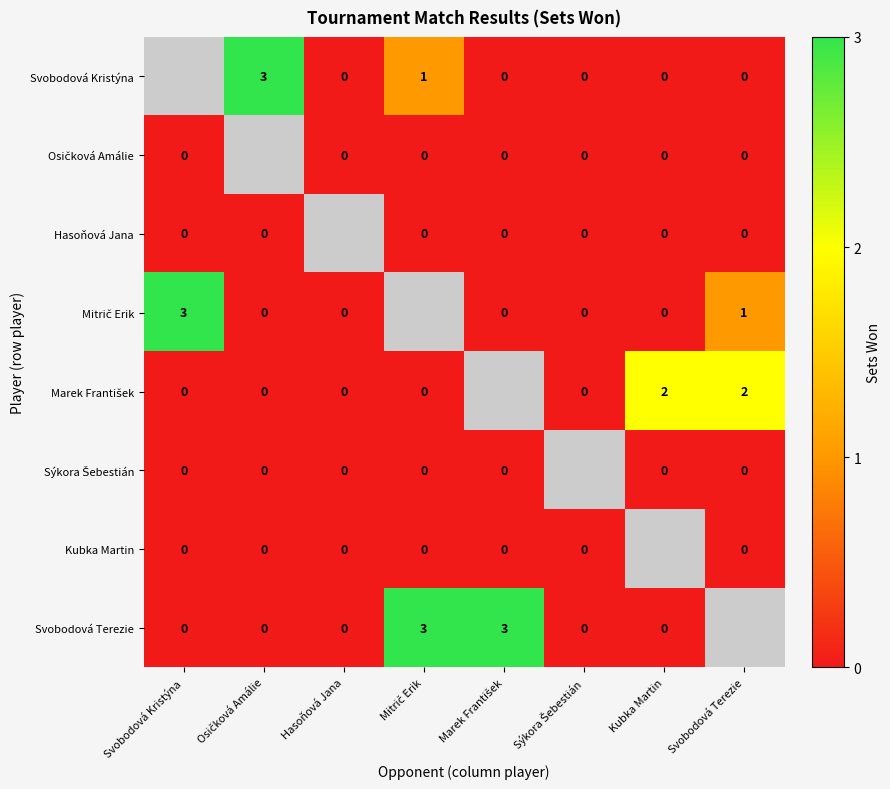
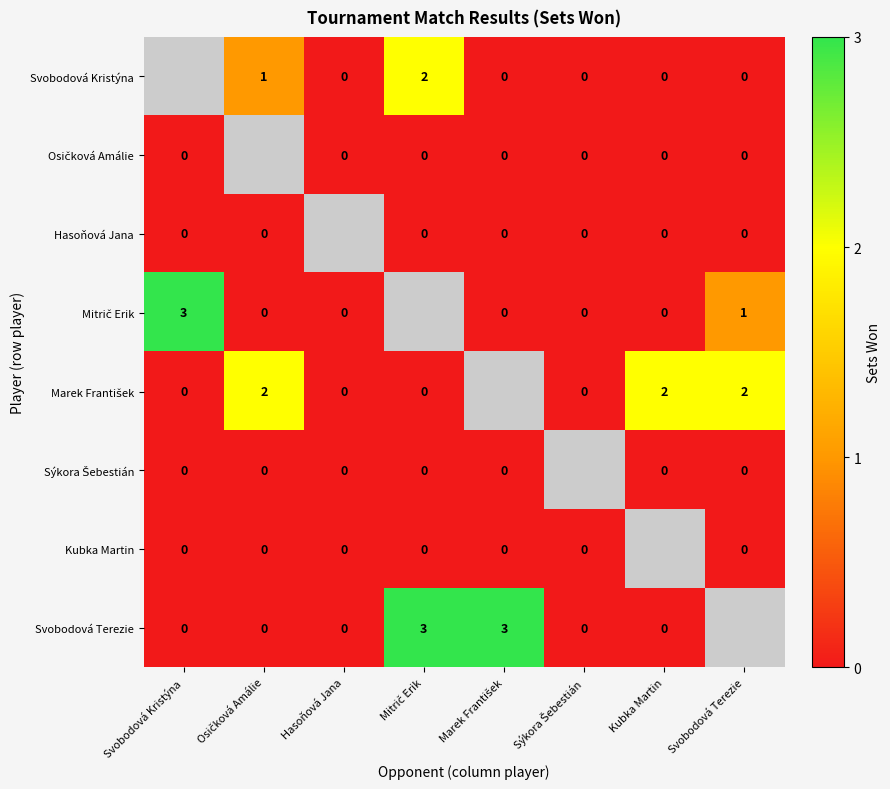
Svobodová Kristýna, Osičková Amálie: 3 -> 1
Svobodová Kristýna, Mitrič Erik: 1 -> 2
Marek František, Osičková Amálie: 0 -> 2
